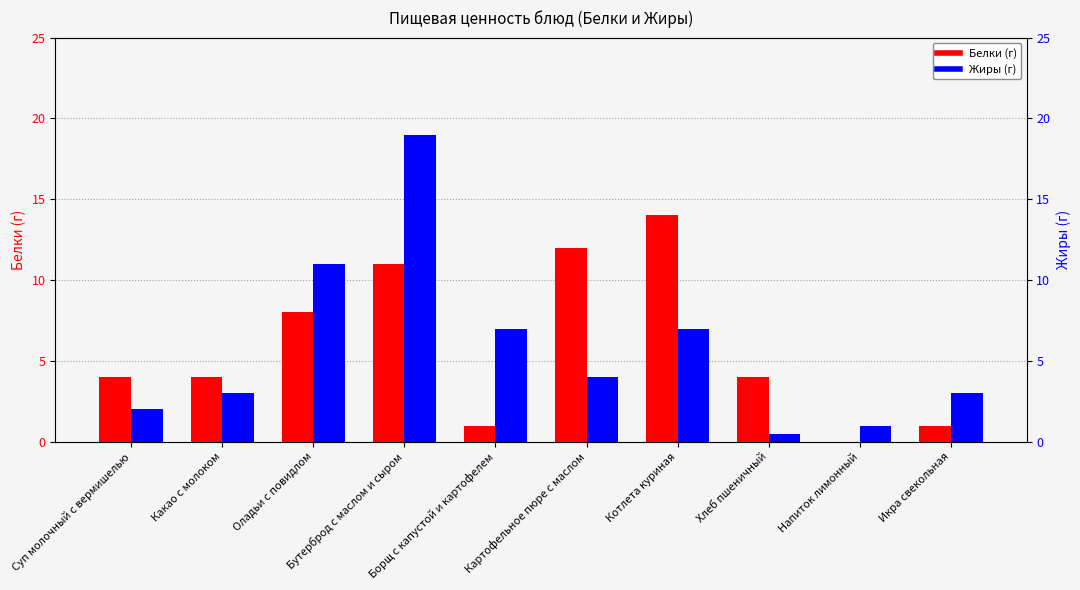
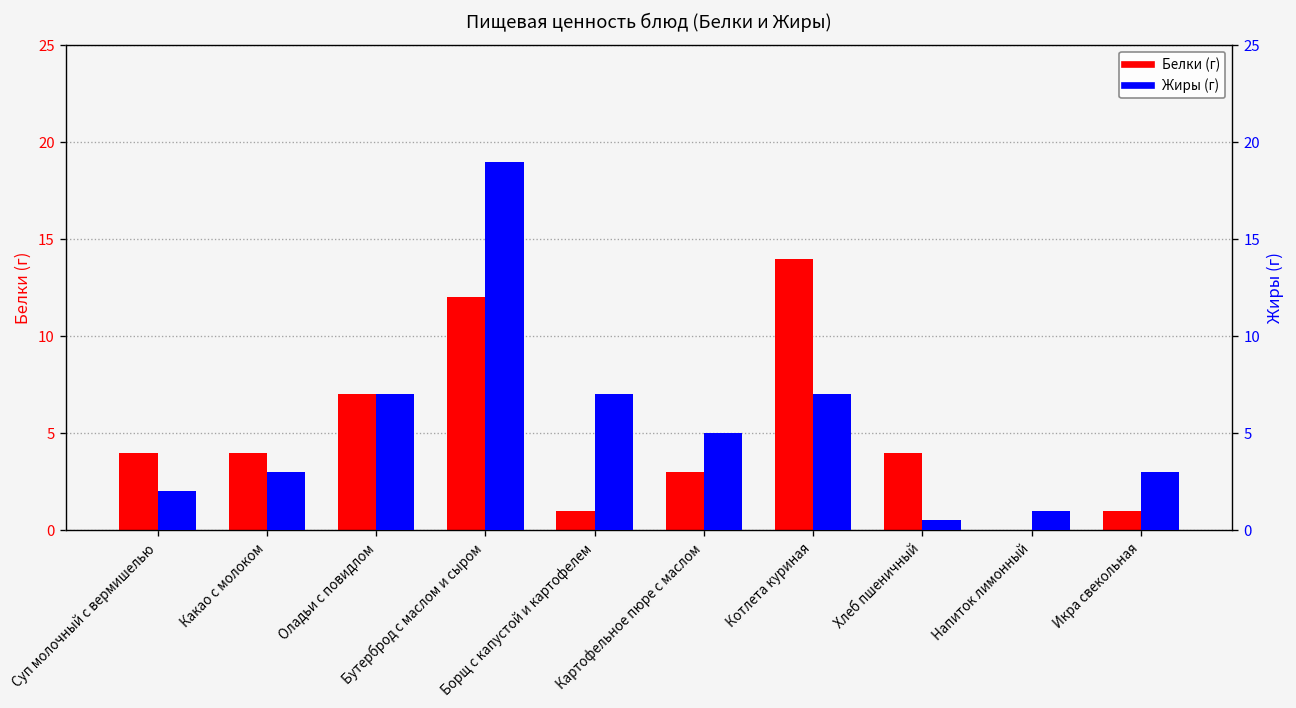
Белки (г), Оладьи с повидлом: 8 -> 7
Белки (г), Бутерброд с маслом и сыром: 11 -> 12
Белки (г), Картофельное пюре с маслом: 12 -> 3
Жиры (г), Оладьи с повидлом: 11 -> 7
Жиры (г), Картофельное пюре с маслом: 4 -> 5
